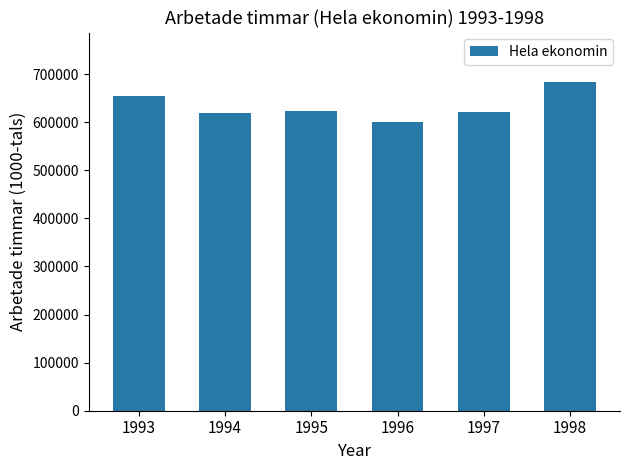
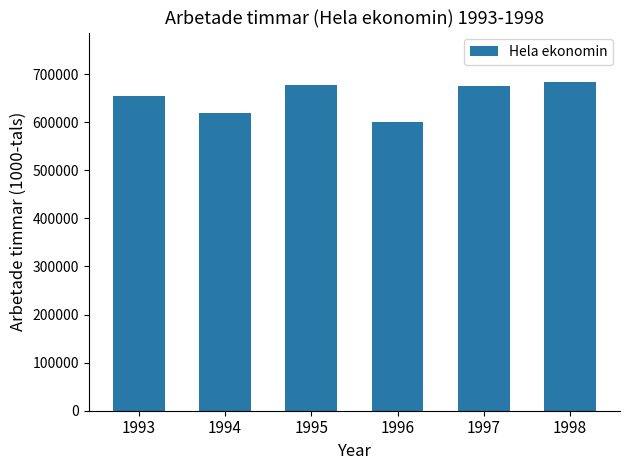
1995: 620000 -> 680000
1997: 620000 -> 680000
